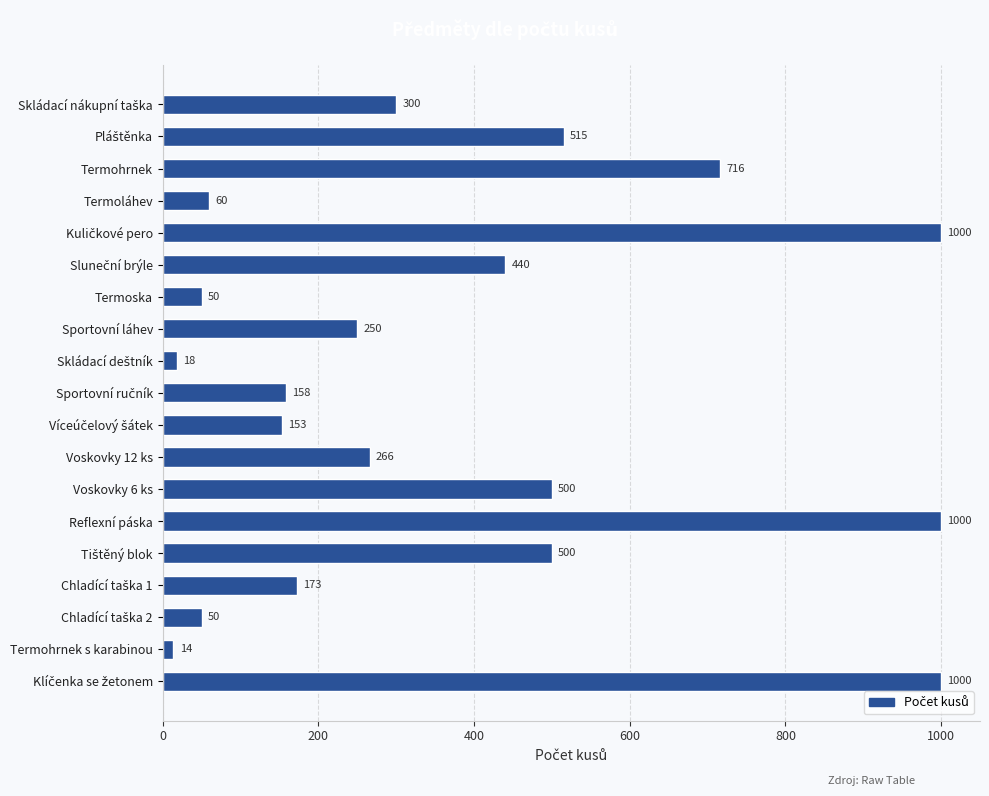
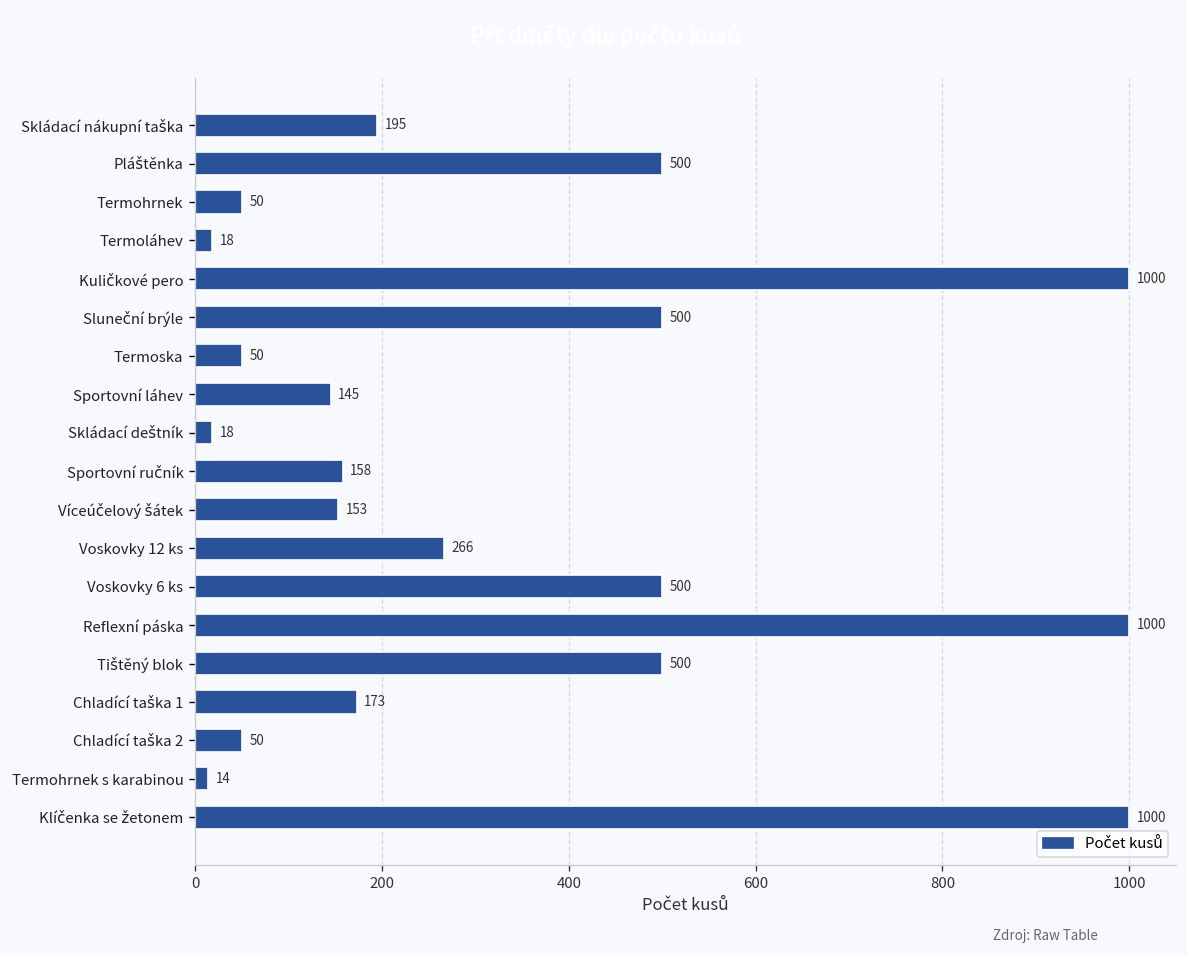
Skládací nákupní taška: 300 -> 195
Pláštěnka: 515 -> 500
Termohrnek: 716 -> 50
Termoláhev: 60 -> 18
Sluneční brýle: 440 -> 500
Sportovní láhev: 250 -> 145
